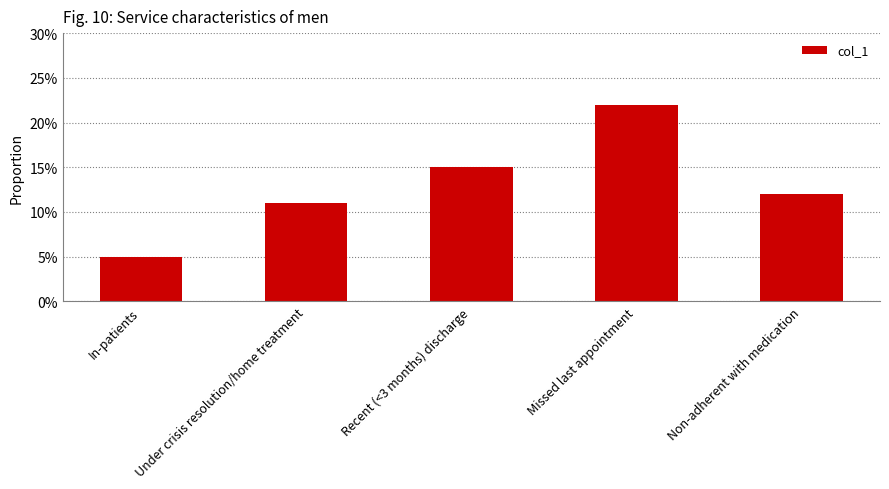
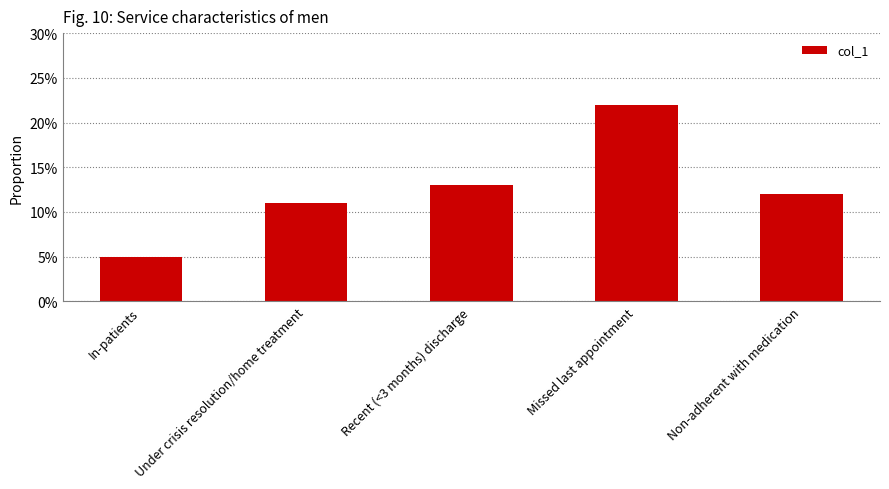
Recent (<3 months) discharge: 15% -> 13%
